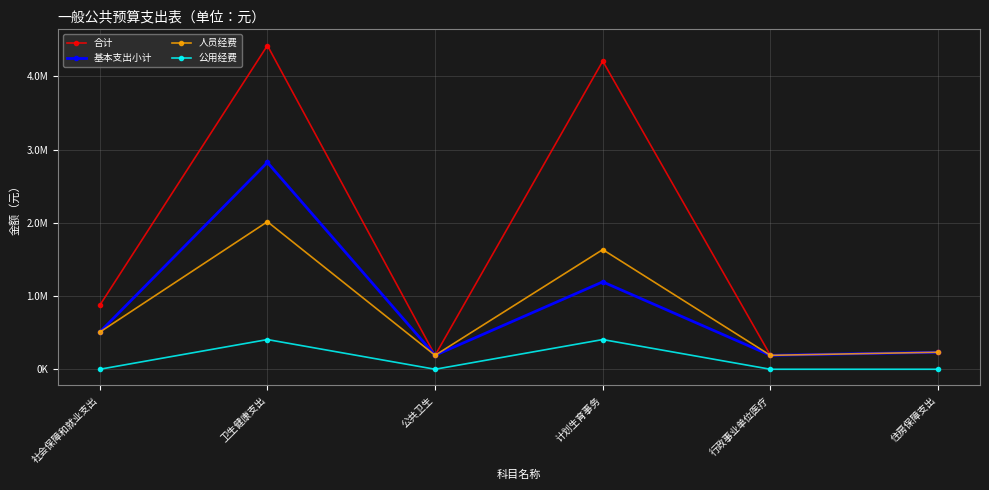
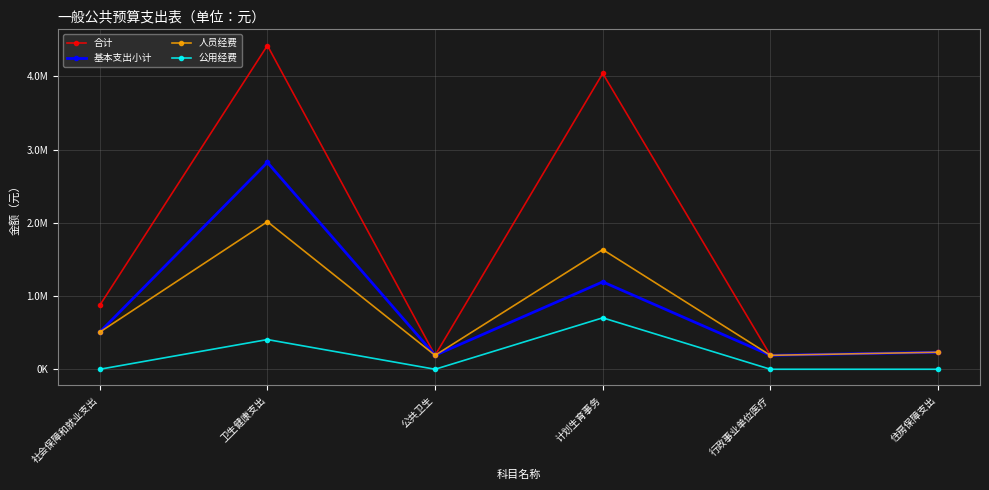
合计, 计划生育事务: 4200000 -> 4000000
公用经费, 计划生育事务: 400000 -> 700000
